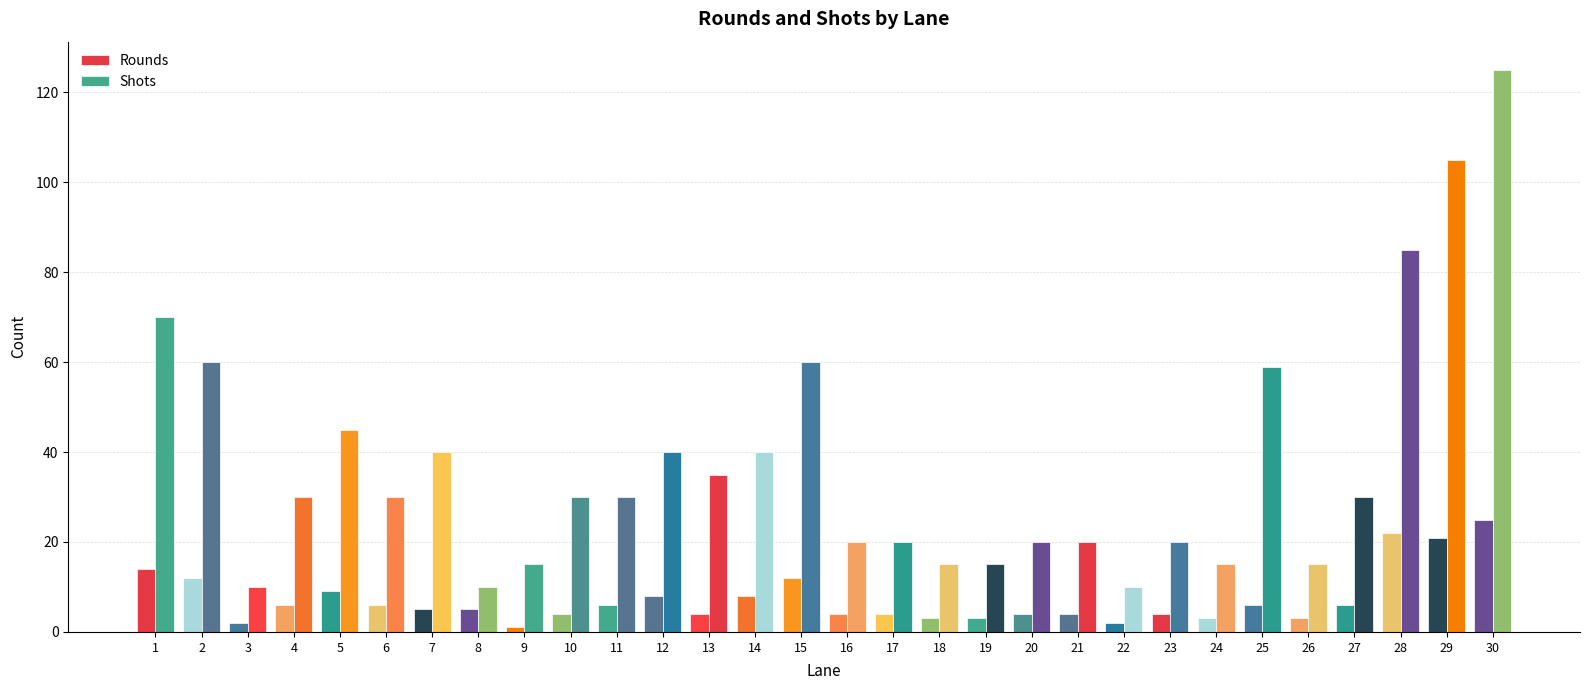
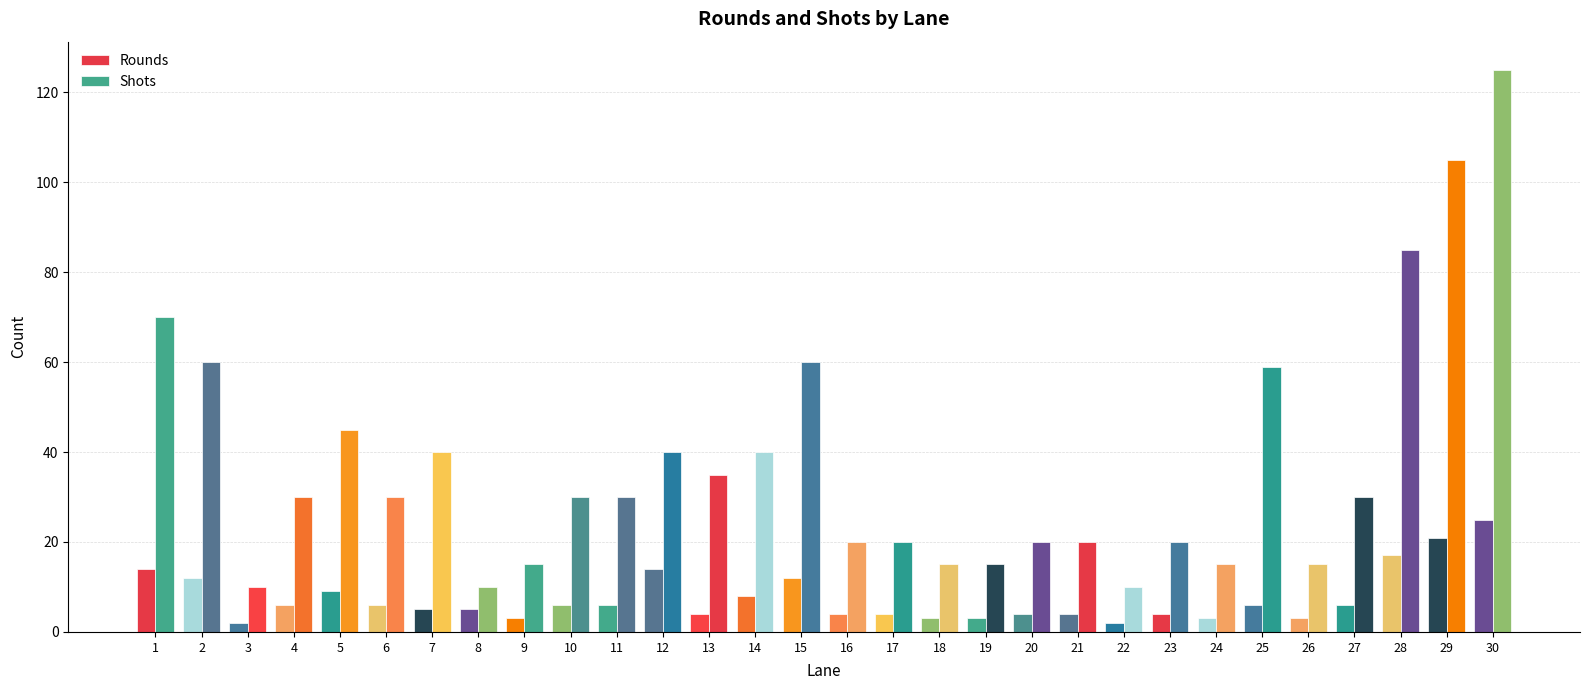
Rounds, 9: 1 -> 3
Rounds, 10: 4 -> 6
Rounds, 12: 8 -> 14
Rounds, 28: 22 -> 17
